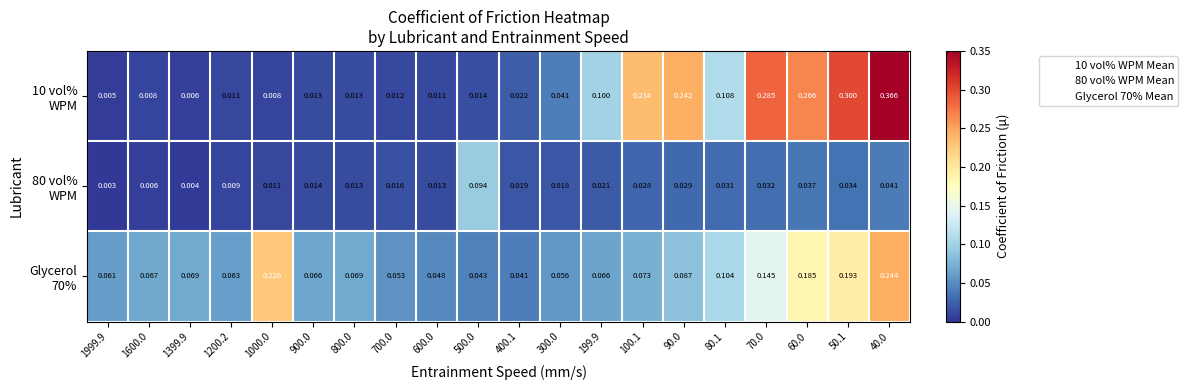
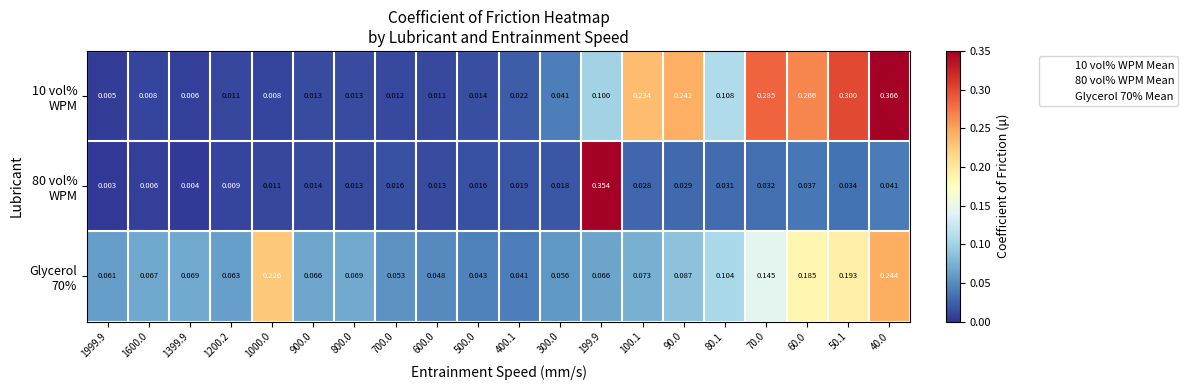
80 vol% WPM, 500.0: 0.094 -> 0.016
80 vol% WPM, 199.9: 0.021 -> 0.354
